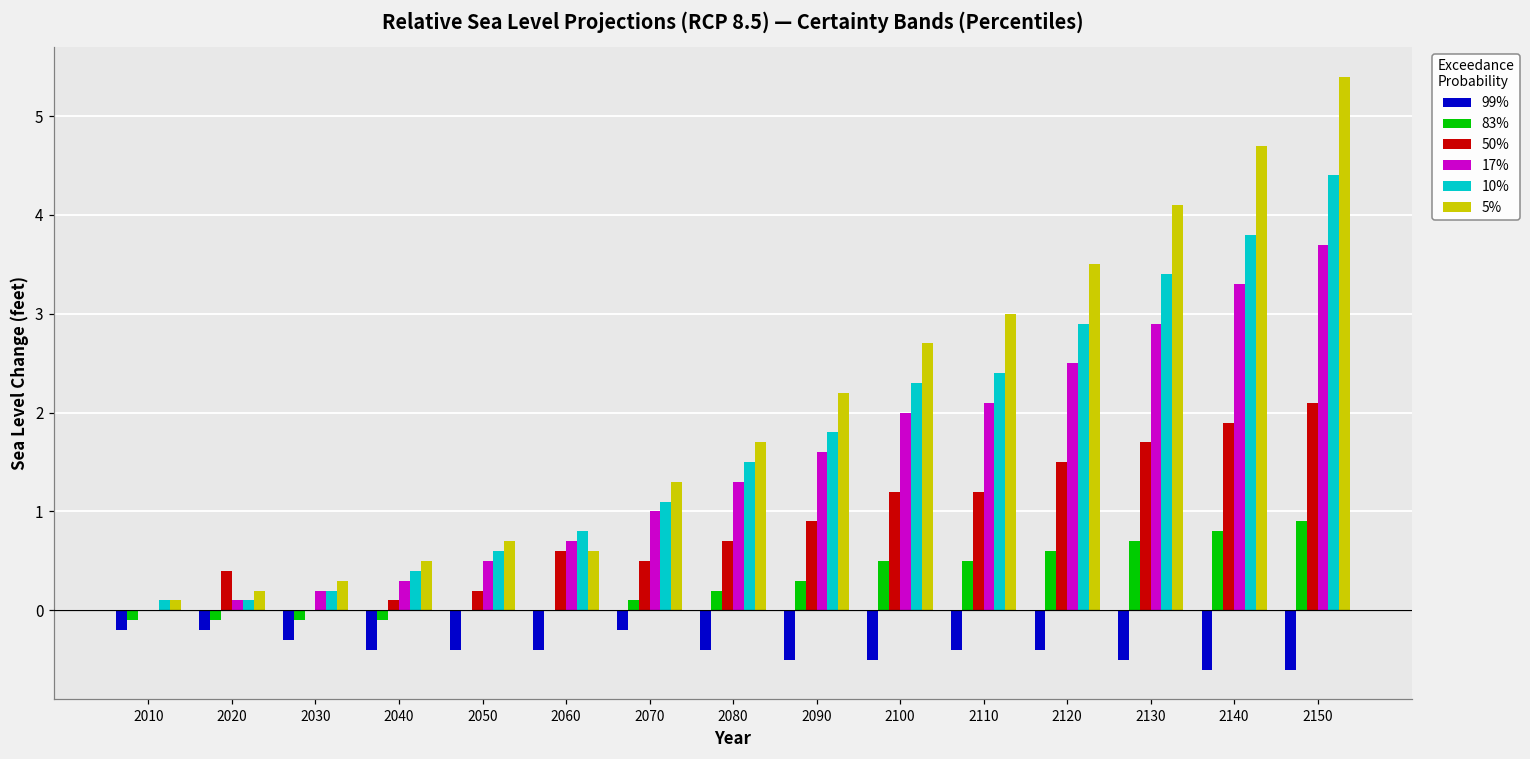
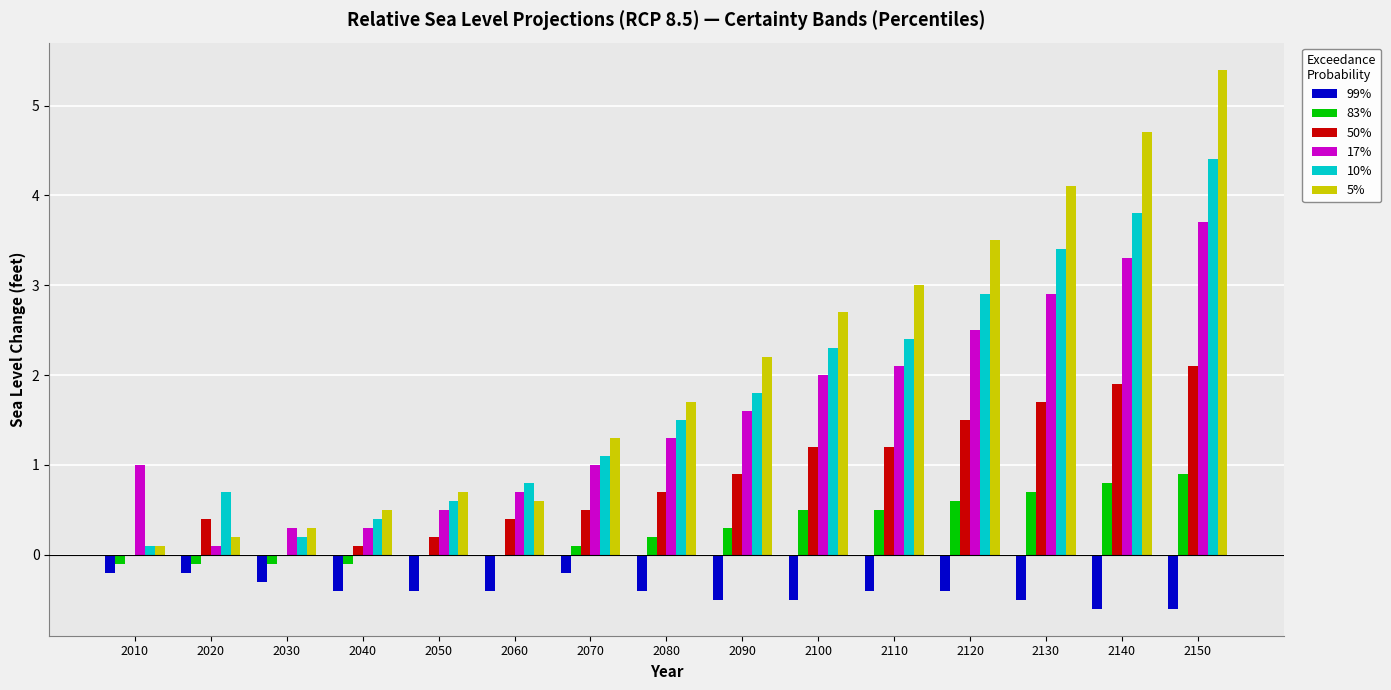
17%, 2010: 0 -> 1
10%, 2020: 0.1 -> 0.7
17%, 2030: 0.2 -> 0.3
50%, 2060: 0.6 -> 0.4
